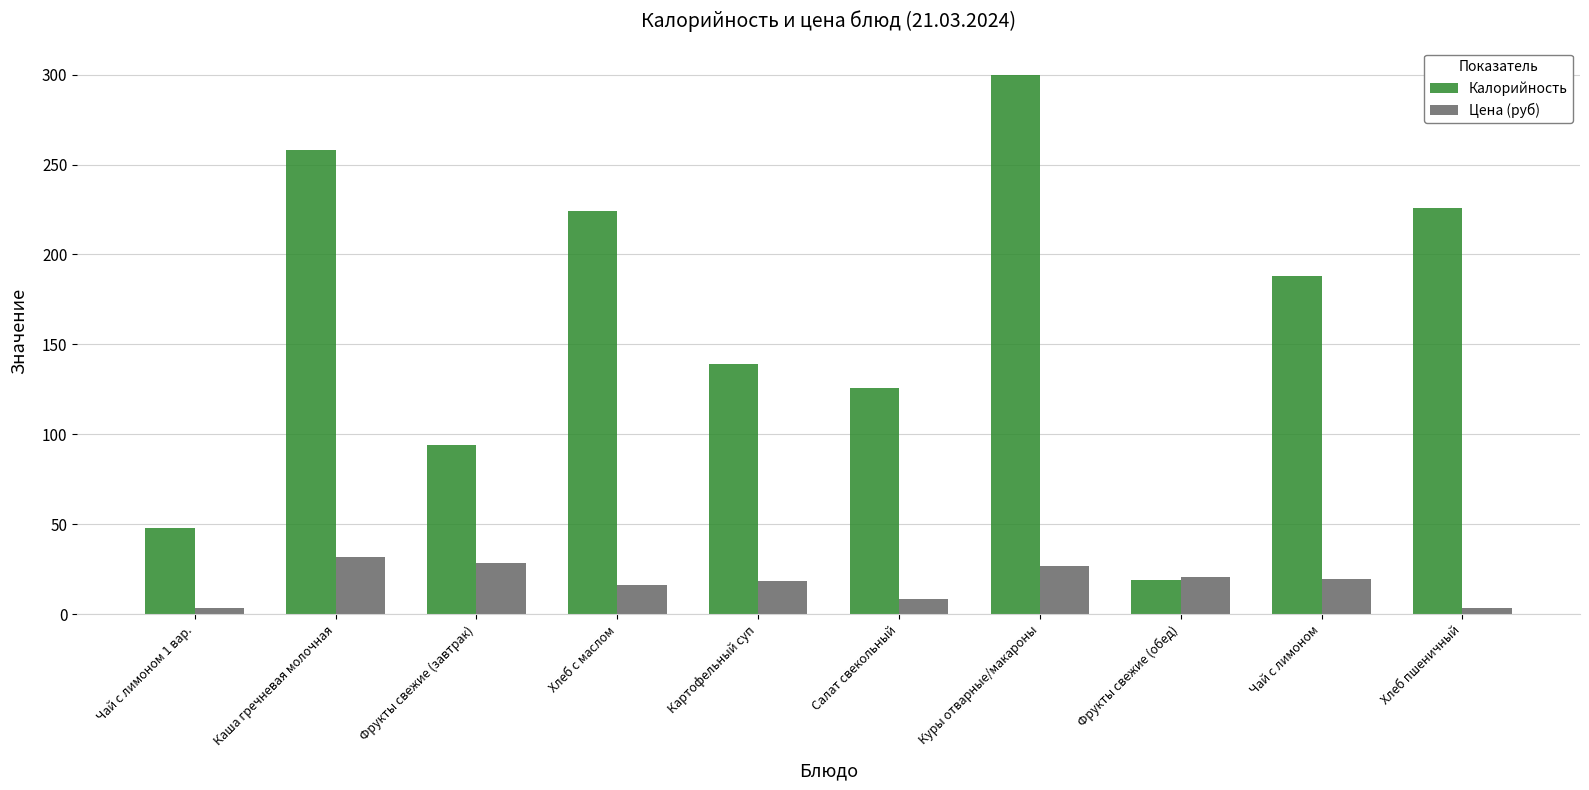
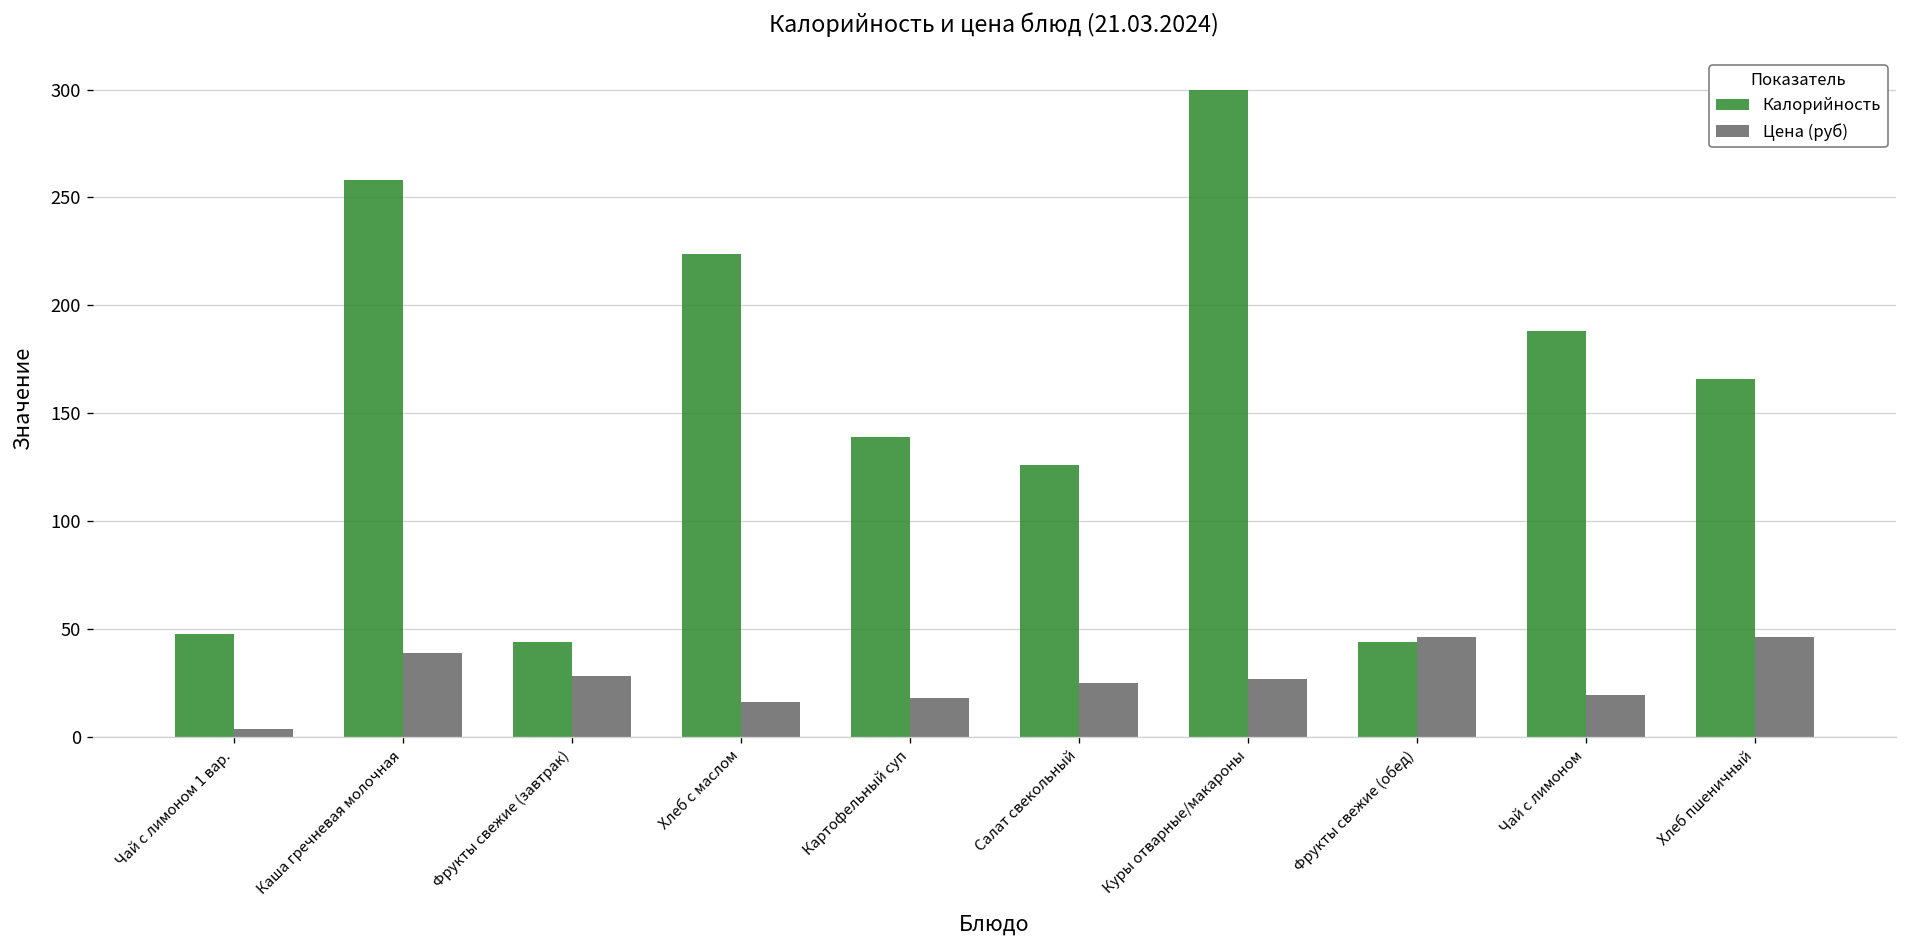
Цена (руб), Каша гречневая молочная: 32 -> 39
Калорийность, Фрукты свежие (завтрак): 94 -> 44
Цена (руб), Салат свекольный: 8 -> 25
Калорийность, Фрукты свежие (обед): 19 -> 44
Цена (руб), Фрукты свежие (обед): 21 -> 46
Калорийность, Хлеб пшеничный: 226 -> 166
Цена (руб), Хлеб пшеничный: 4 -> 46
